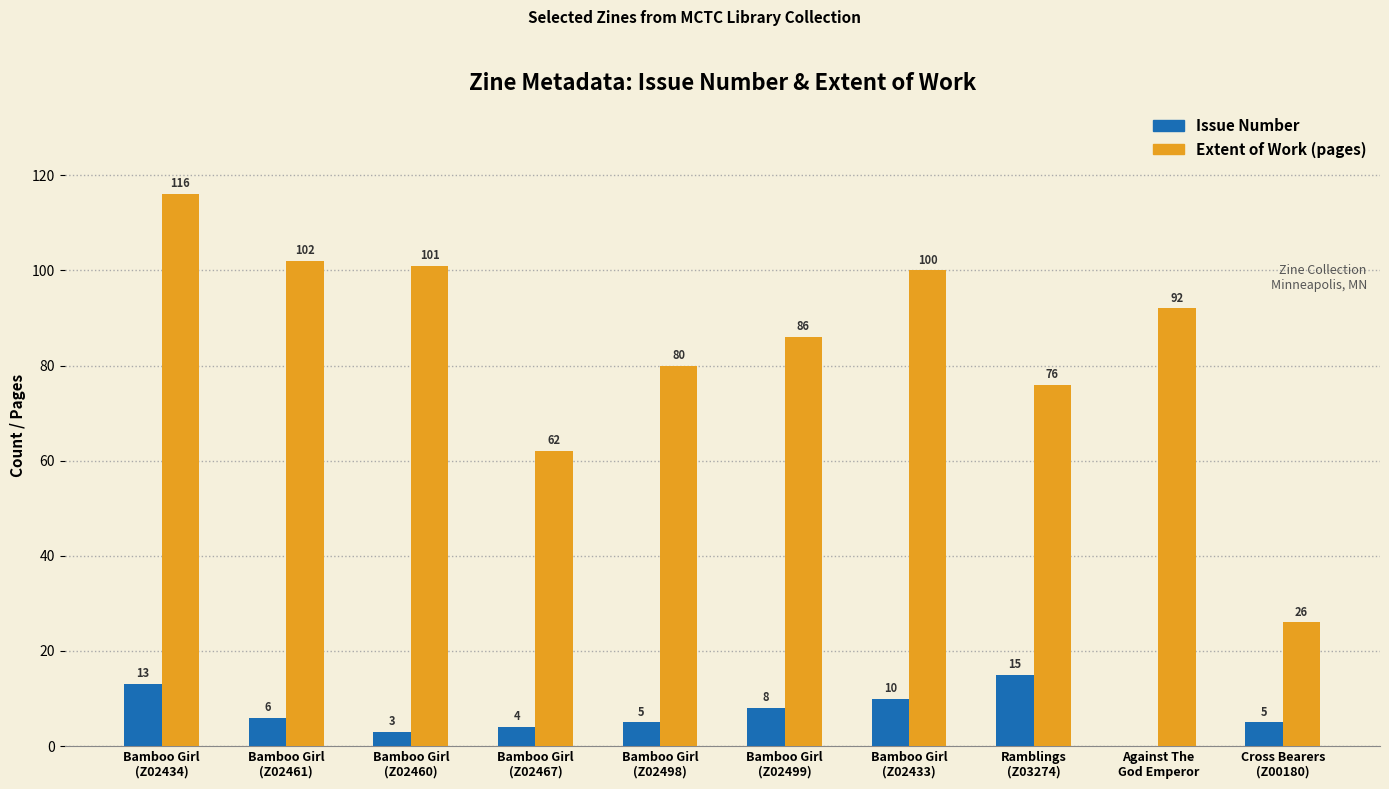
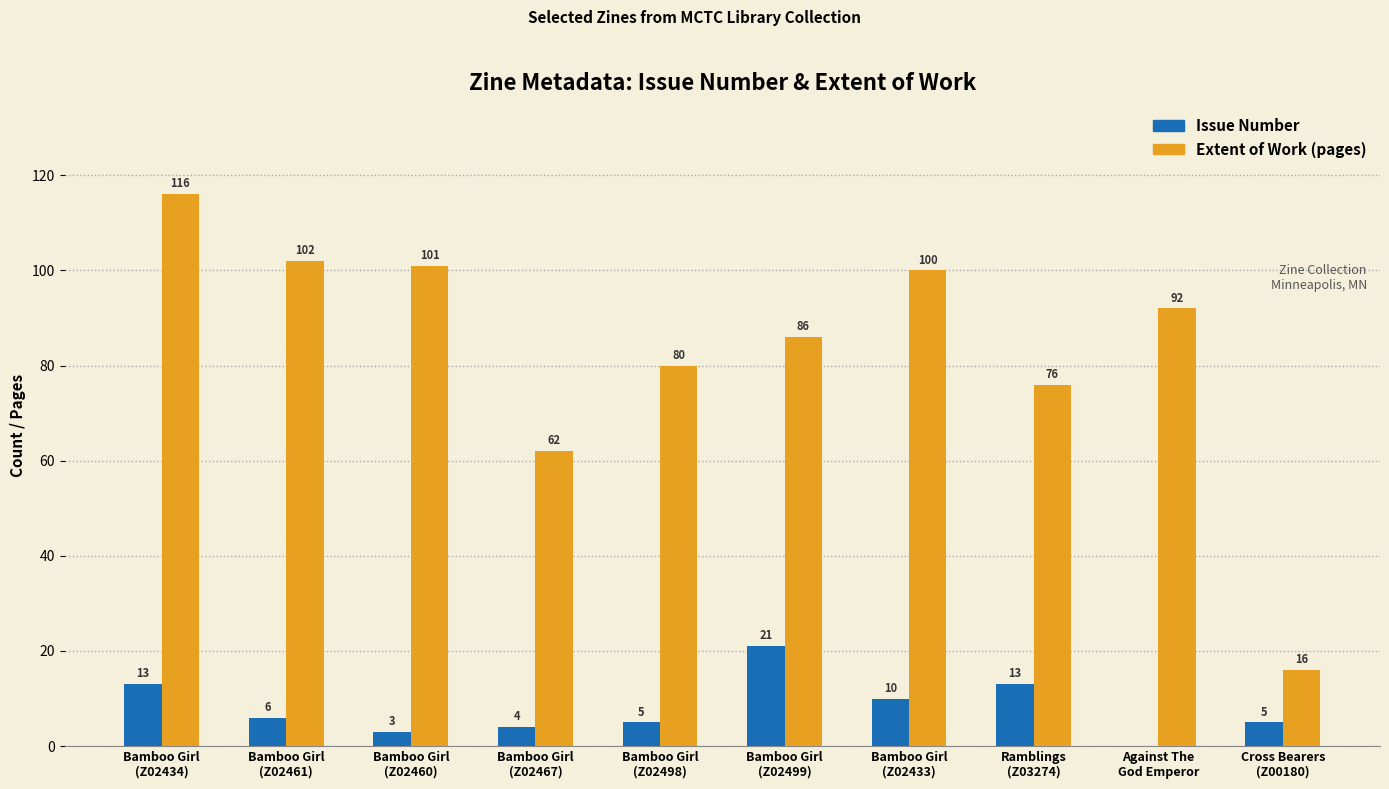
Issue Number, Bamboo Girl (Z02499): 8 -> 21
Issue Number, Ramblings (Z03274): 15 -> 13
Extent of Work (pages), Cross Bearers (Z00180): 26 -> 16
